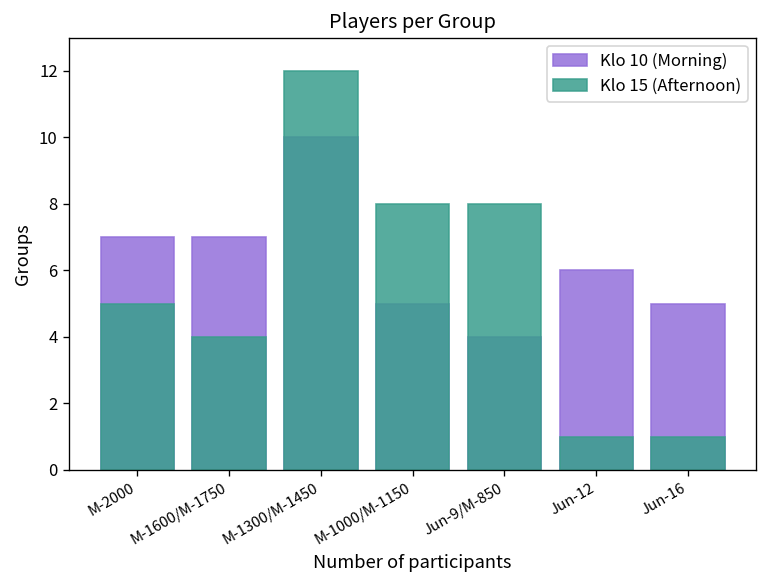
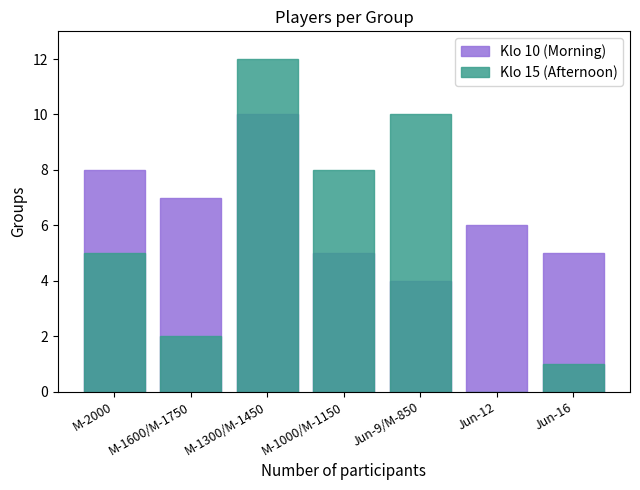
Klo 10 (Morning), M-2000: 7 -> 8
Klo 15 (Afternoon), M-1600/M-1750: 4 -> 2
Klo 15 (Afternoon), Jun-9/M-850: 8 -> 10
Klo 15 (Afternoon), Jun-12: 1 -> 0
